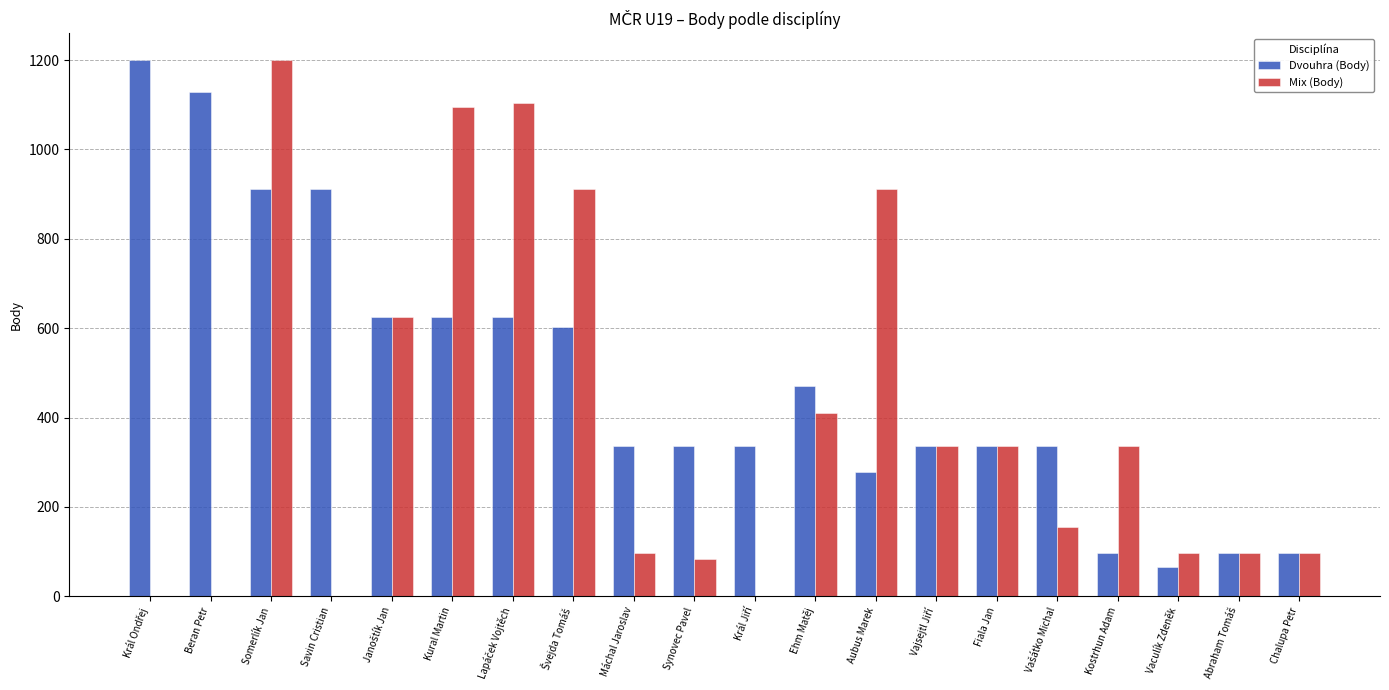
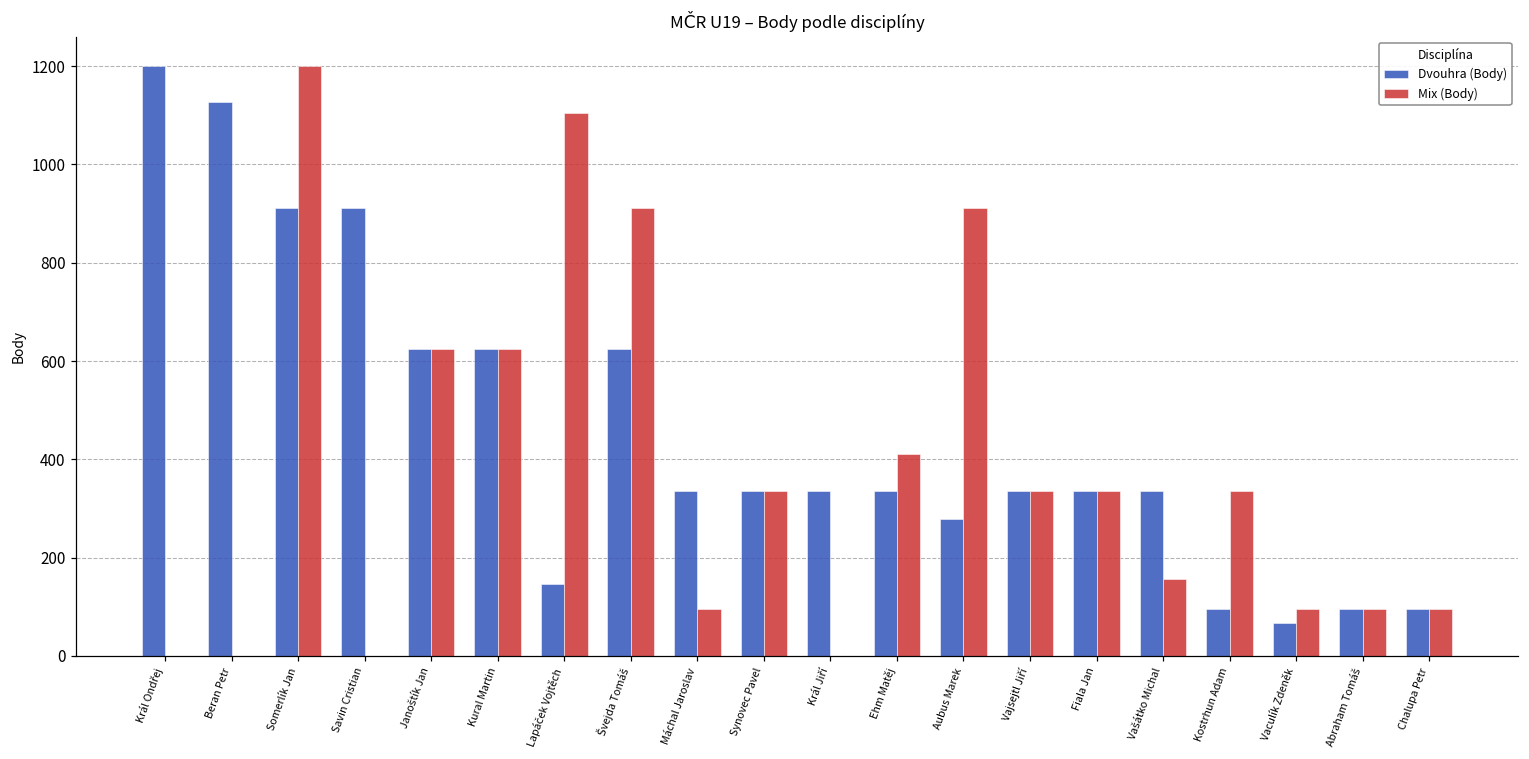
Mix (Body), Kural Martin: 1100 -> 620
Dvouhra (Body), Lapáček Vojtěch: 620 -> 150
Dvouhra (Body), Švejda Tomáš: 600 -> 620
Mix (Body), Synovec Pavel: 80 -> 340
Dvouhra (Body), Ehm Matěj: 470 -> 340
